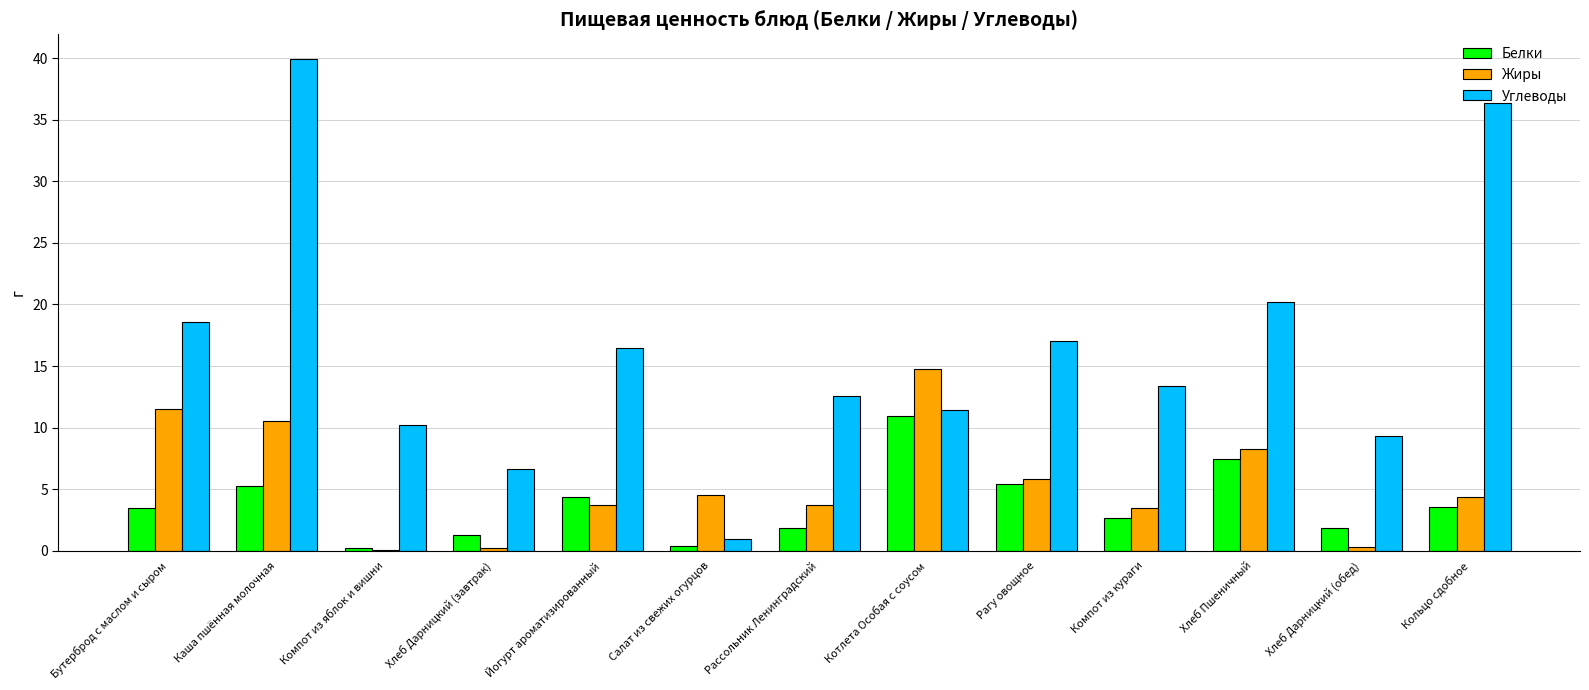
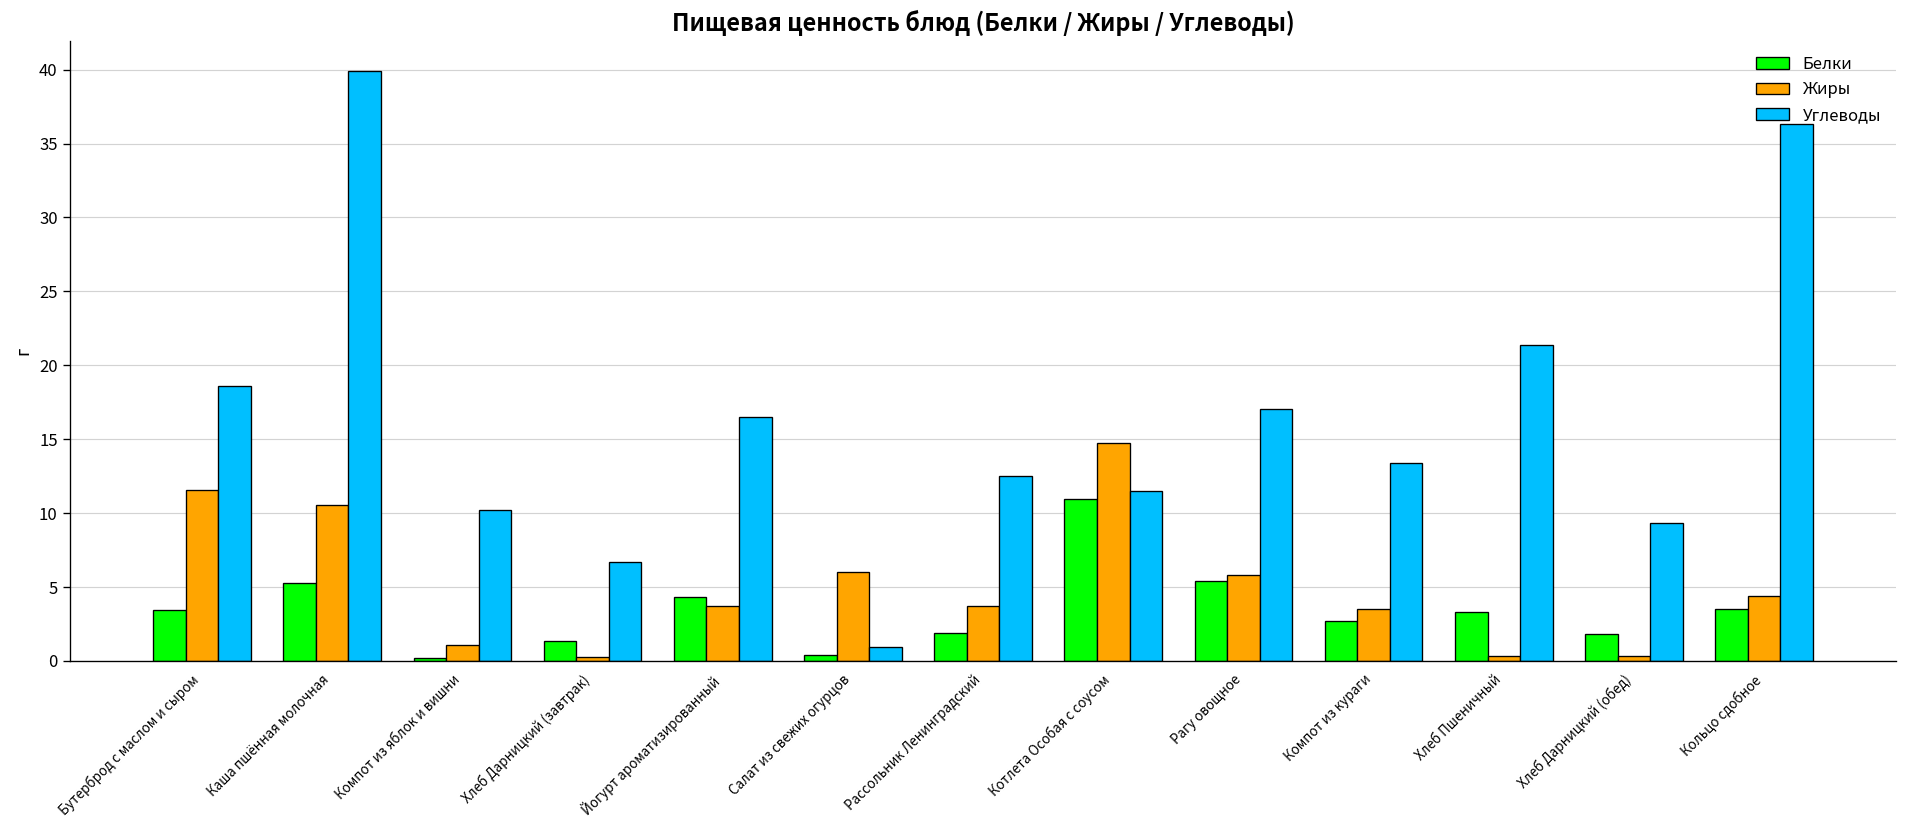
Жиры, Компот из яблок и вишни: 0.1 -> 1.1
Жиры, Салат из свежих огурцов: 4.5 -> 6.1
Белки, Хлеб Пшеничный: 7.5 -> 3.3
Жиры, Хлеб Пшеничный: 8.3 -> 0.4
Углеводы, Хлеб Пшеничный: 20.2 -> 21.4
